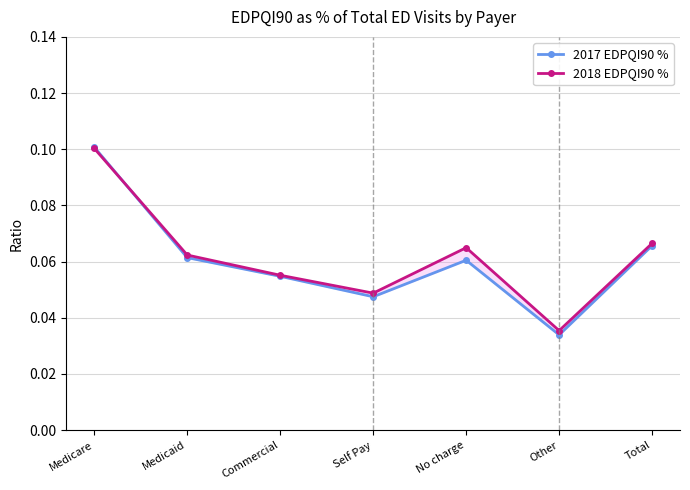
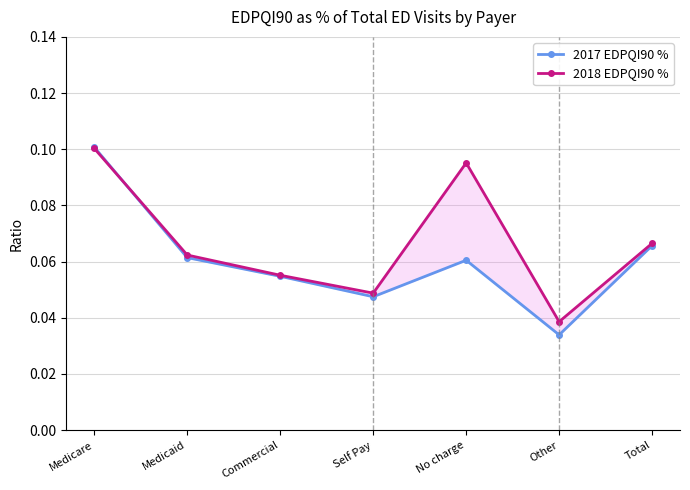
2018 EDPQI90 %, No charge: 0.065 -> 0.095
2018 EDPQI90 %, Other: 0.035 -> 0.039
